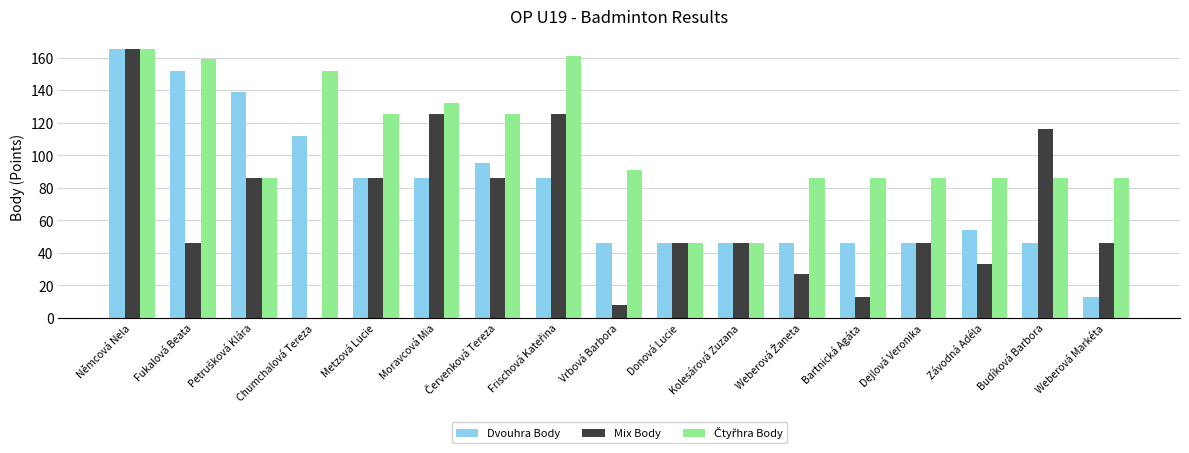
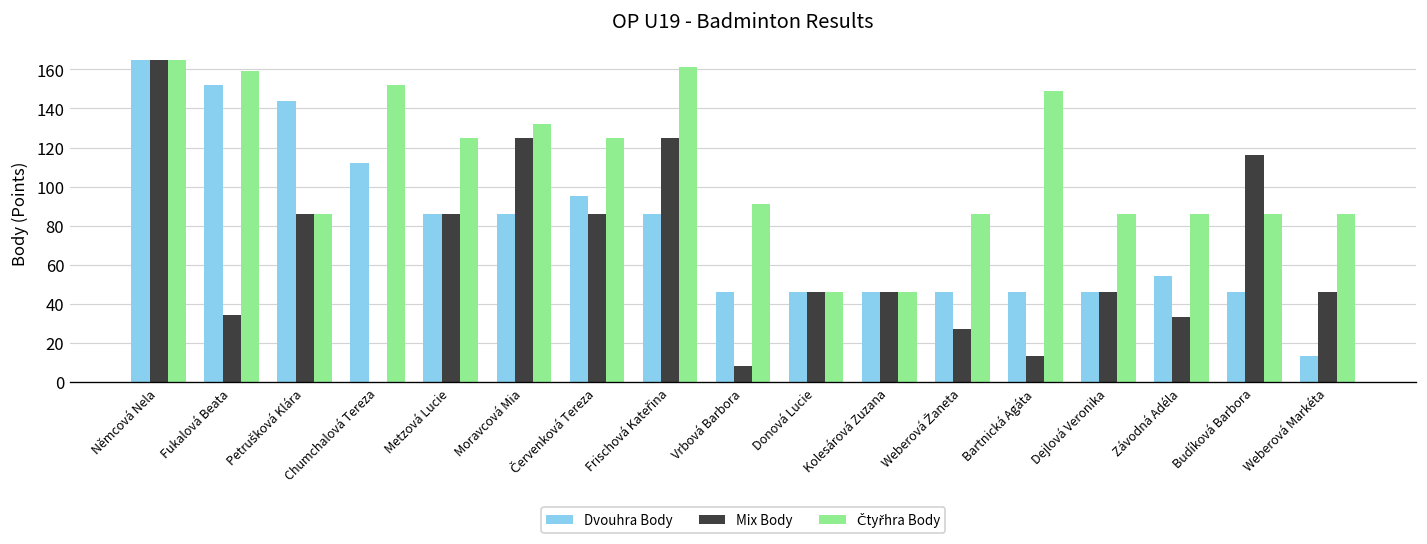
Mix Body, Fukalová Beata: 46 -> 34
Dvouhra Body, Petrušková Klára: 139 -> 144
Čtyřhra Body, Bartnická Agáta: 86 -> 149
